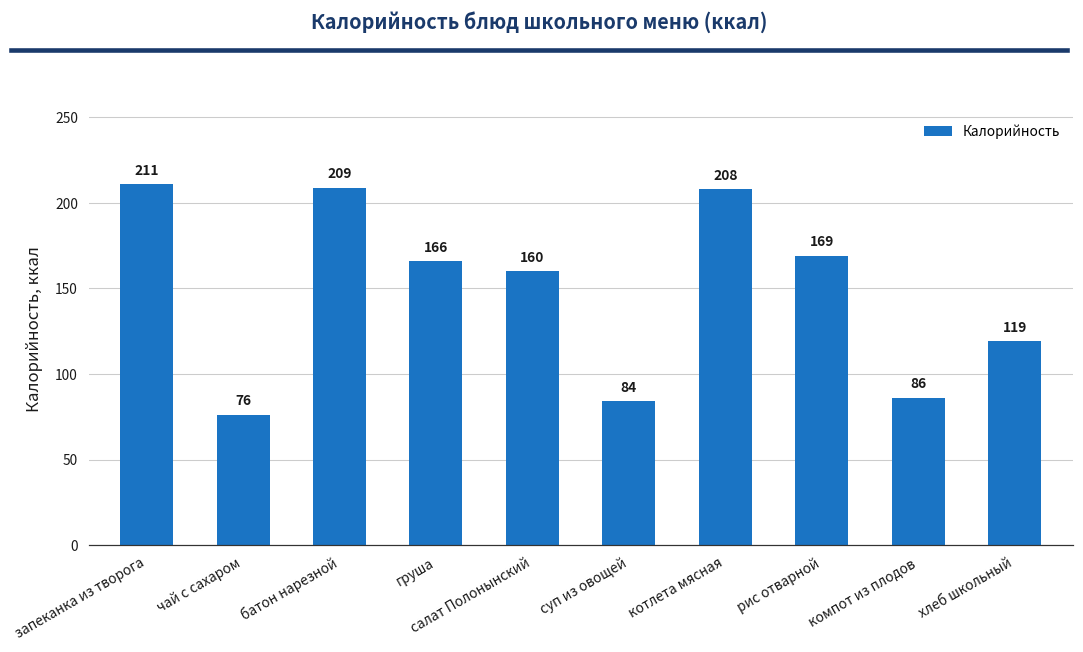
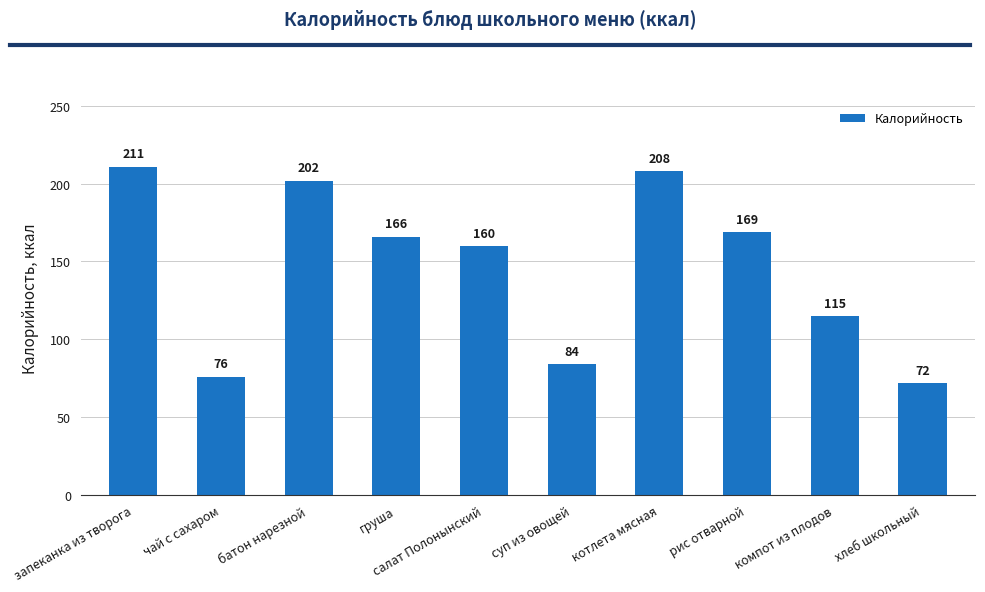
батон нарезной: 209 -> 202
компот из плодов: 86 -> 115
хлеб школьный: 119 -> 72
